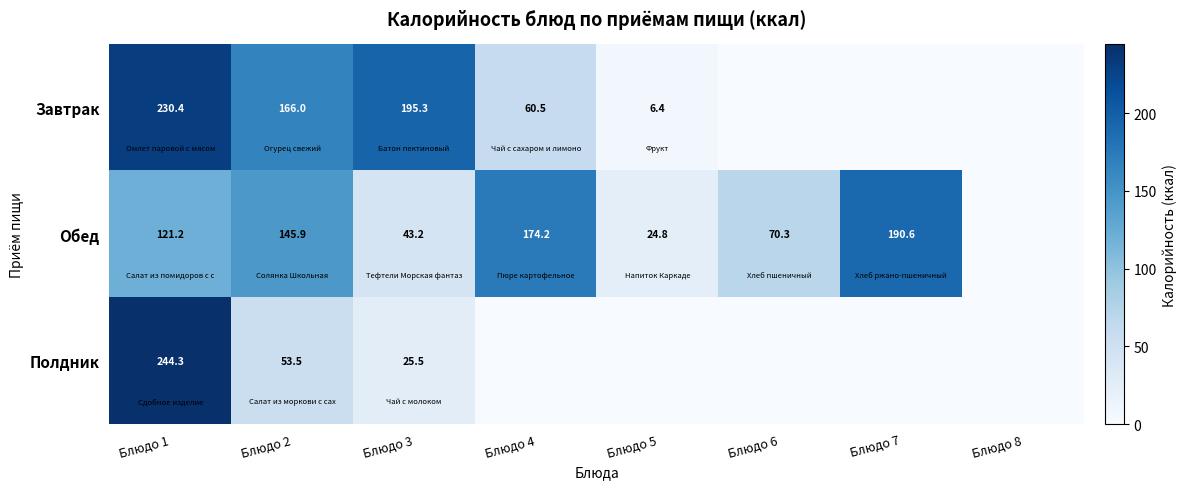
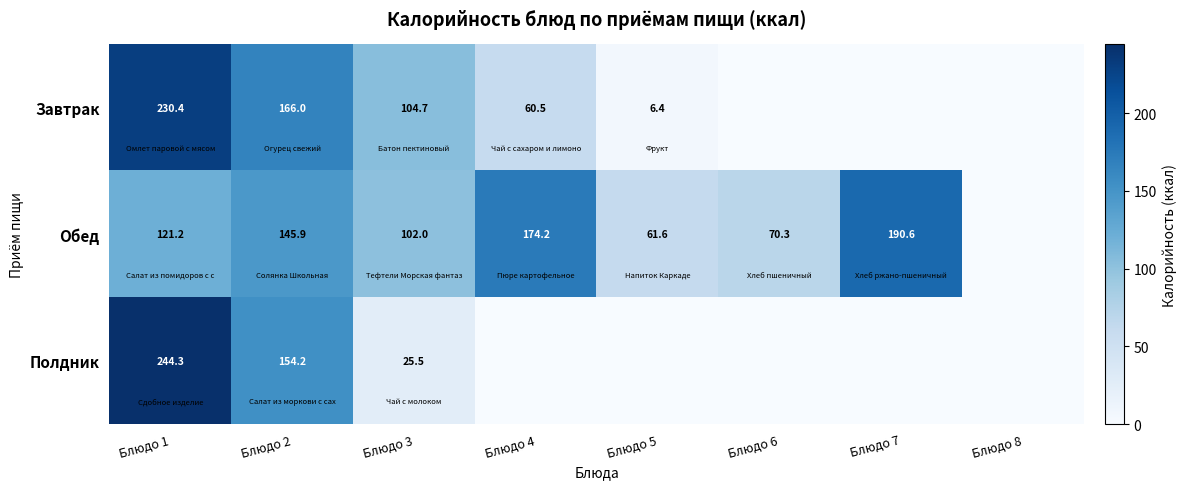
Завтрак, Блюдо 3: 195.3 -> 104.7
Обед, Блюдо 3: 43.2 -> 102.0
Обед, Блюдо 5: 24.8 -> 61.6
Полдник, Блюдо 2: 53.5 -> 154.2
